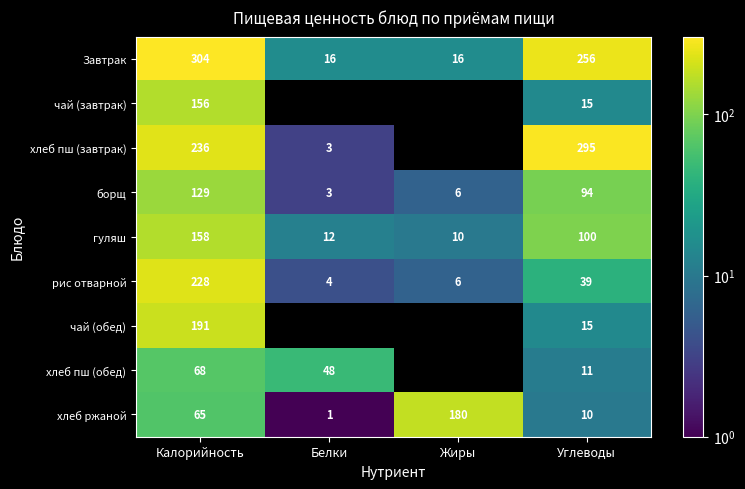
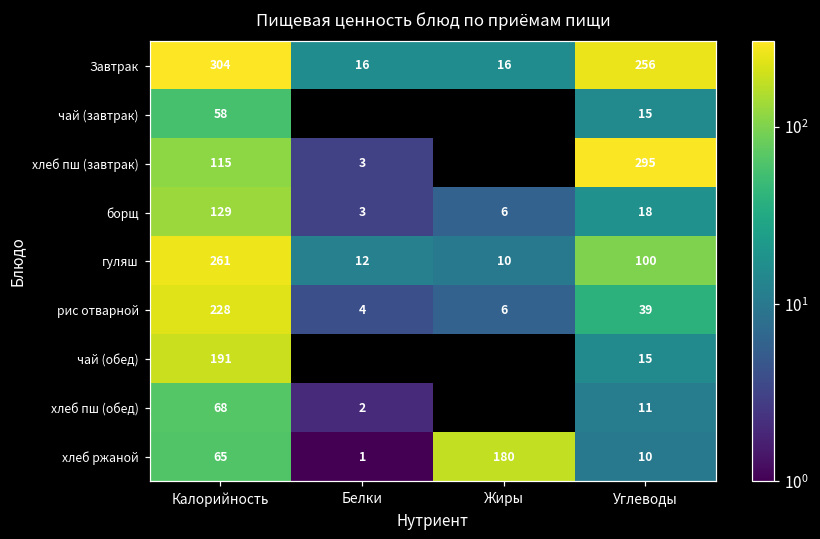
чай (завтрак), Калорийность: 156 -> 58
хлеб пш (завтрак), Калорийность: 236 -> 115
борщ, Углеводы: 94 -> 18
гуляш, Калорийность: 158 -> 261
хлеб пш (обед), Белки: 48 -> 2
